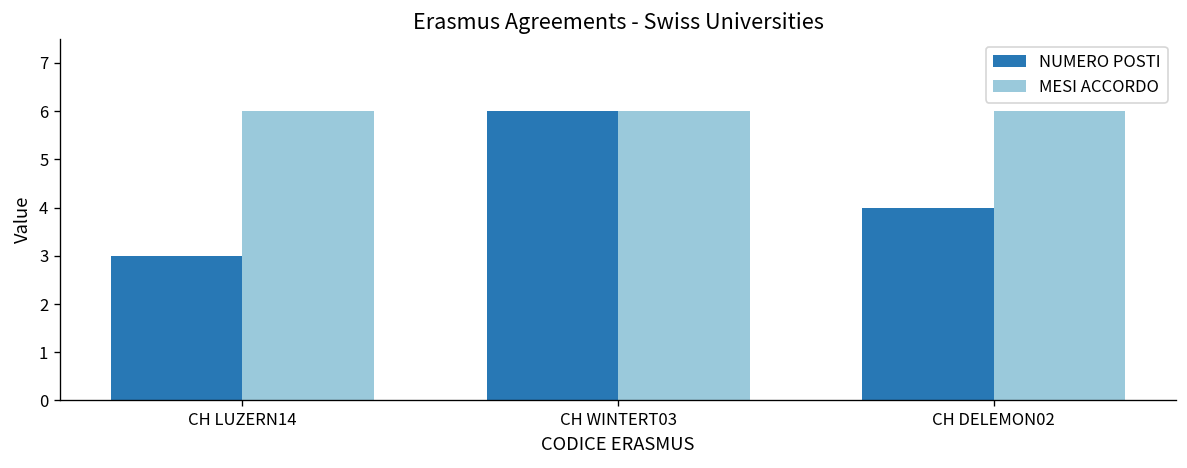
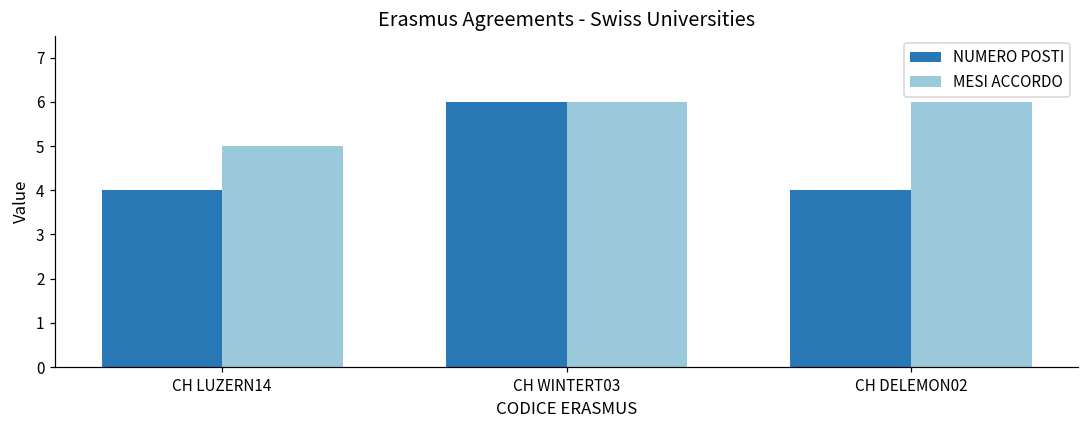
NUMERO POSTI, CH LUZERN14: 3 -> 4
MESI ACCORDO, CH LUZERN14: 6 -> 5
